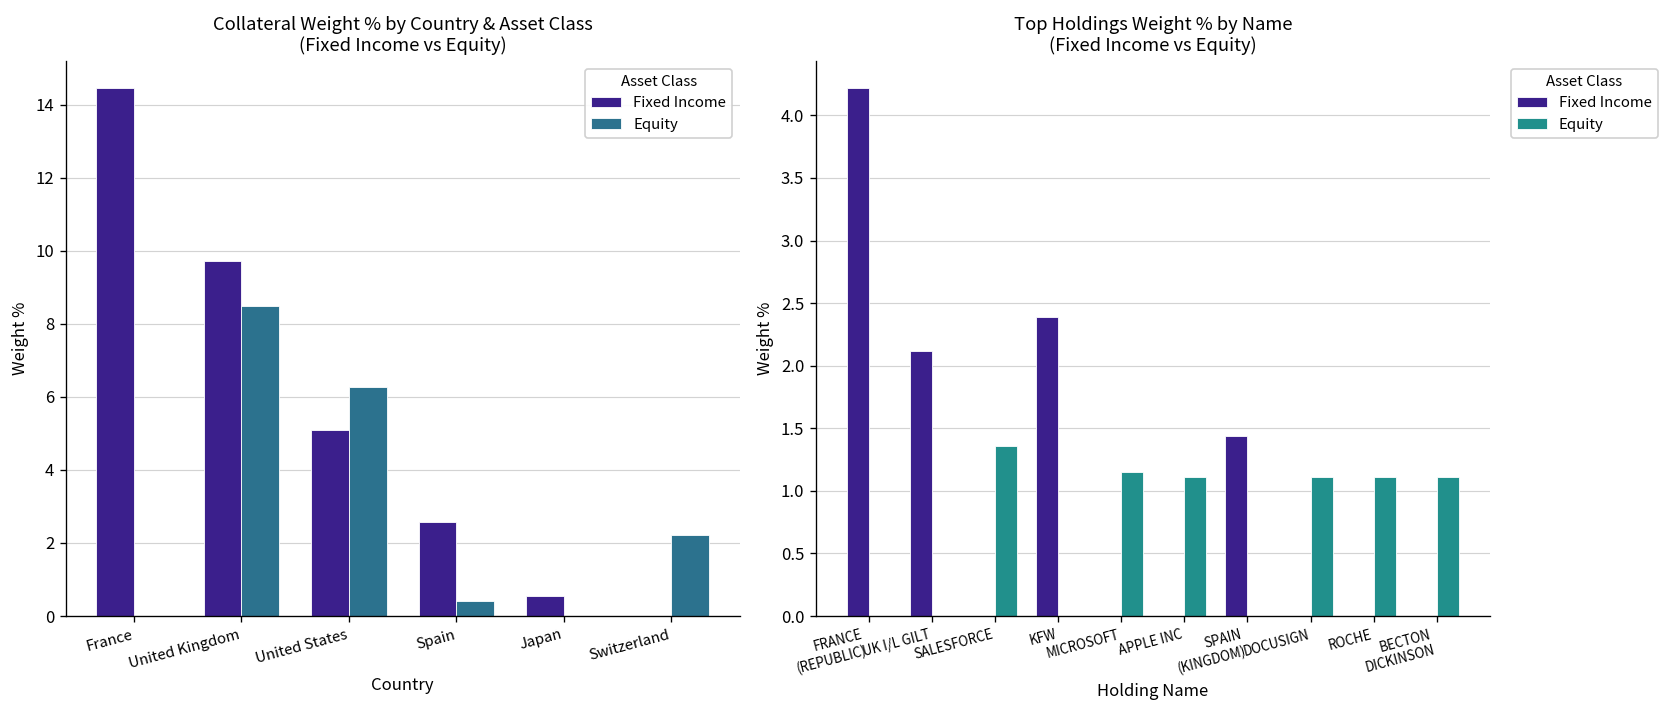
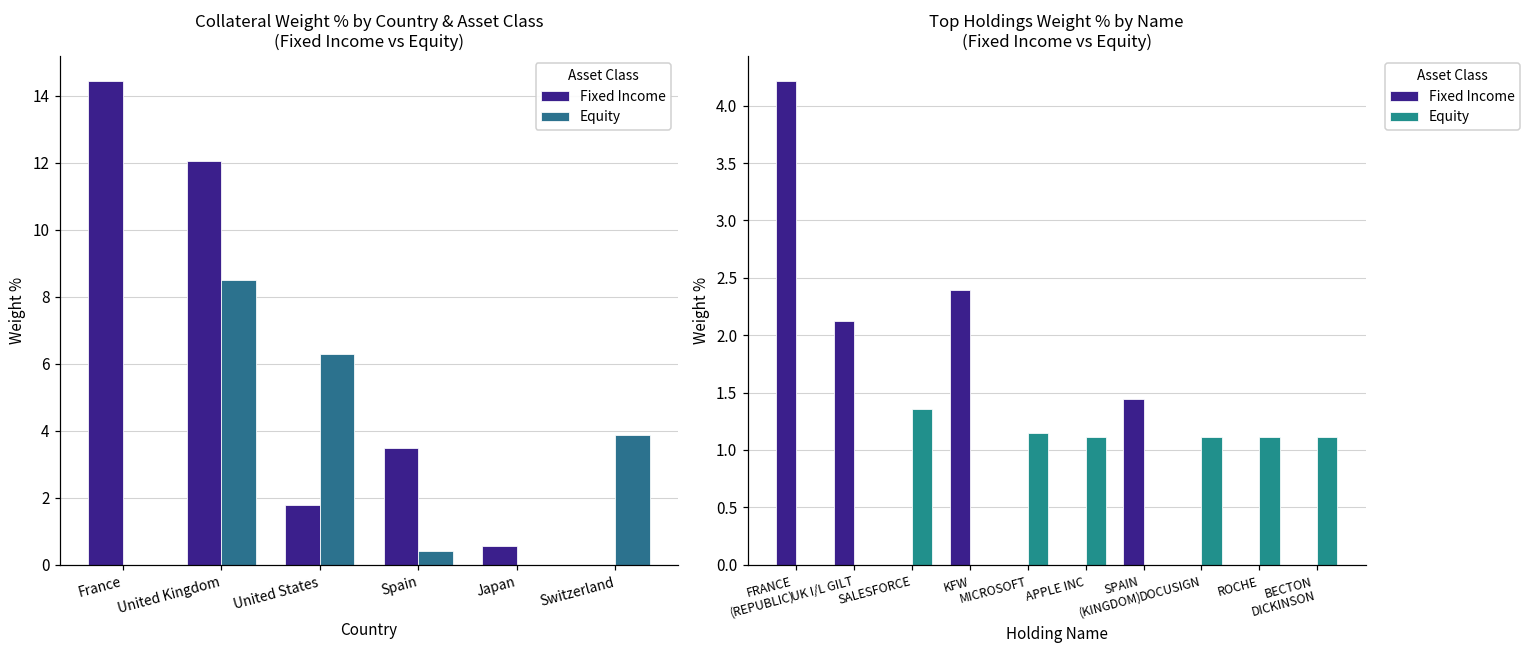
Collateral Weight % by Country & Asset Class (Fixed Income vs Equity), Fixed Income, United Kingdom: 9.7 -> 12.1
Collateral Weight % by Country & Asset Class (Fixed Income vs Equity), Fixed Income, United States: 5.1 -> 1.8
Collateral Weight % by Country & Asset Class (Fixed Income vs Equity), Fixed Income, Spain: 2.6 -> 3.5
Collateral Weight % by Country & Asset Class (Fixed Income vs Equity), Equity, Switzerland: 2.2 -> 3.9
